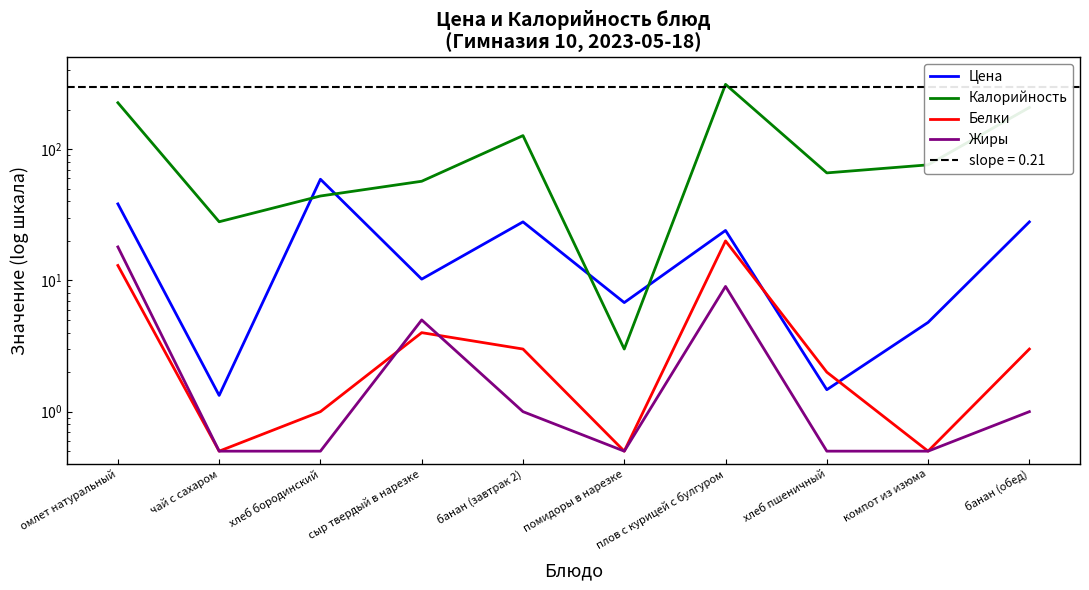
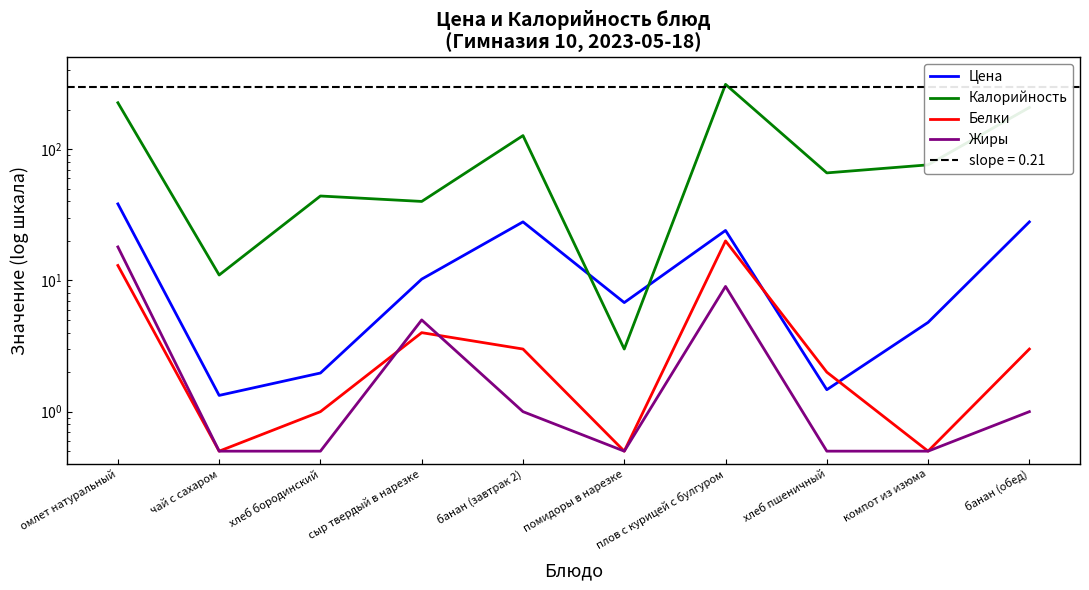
Калорийность, чай с сахаром: 28 -> 11
Цена, хлеб бородинский: 60 -> 2.0
Калорийность, сыр твердый в нарезке: 60 -> 40
